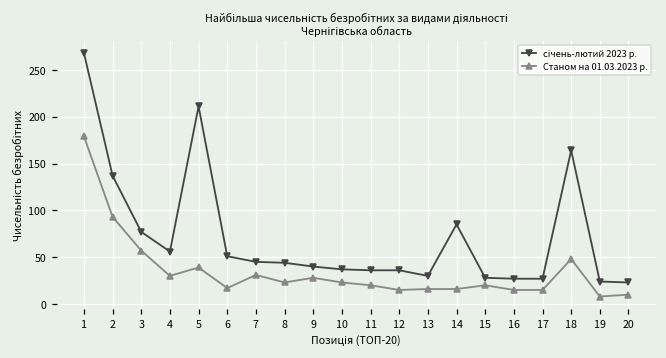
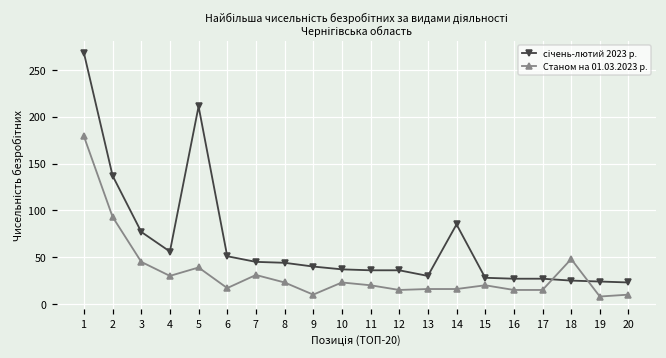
Станом на 01.03.2023 р., 3: 60 -> 50
Станом на 01.03.2023 р., 9: 30 -> 10
січень-лютий 2023 р., 18: 160 -> 30
